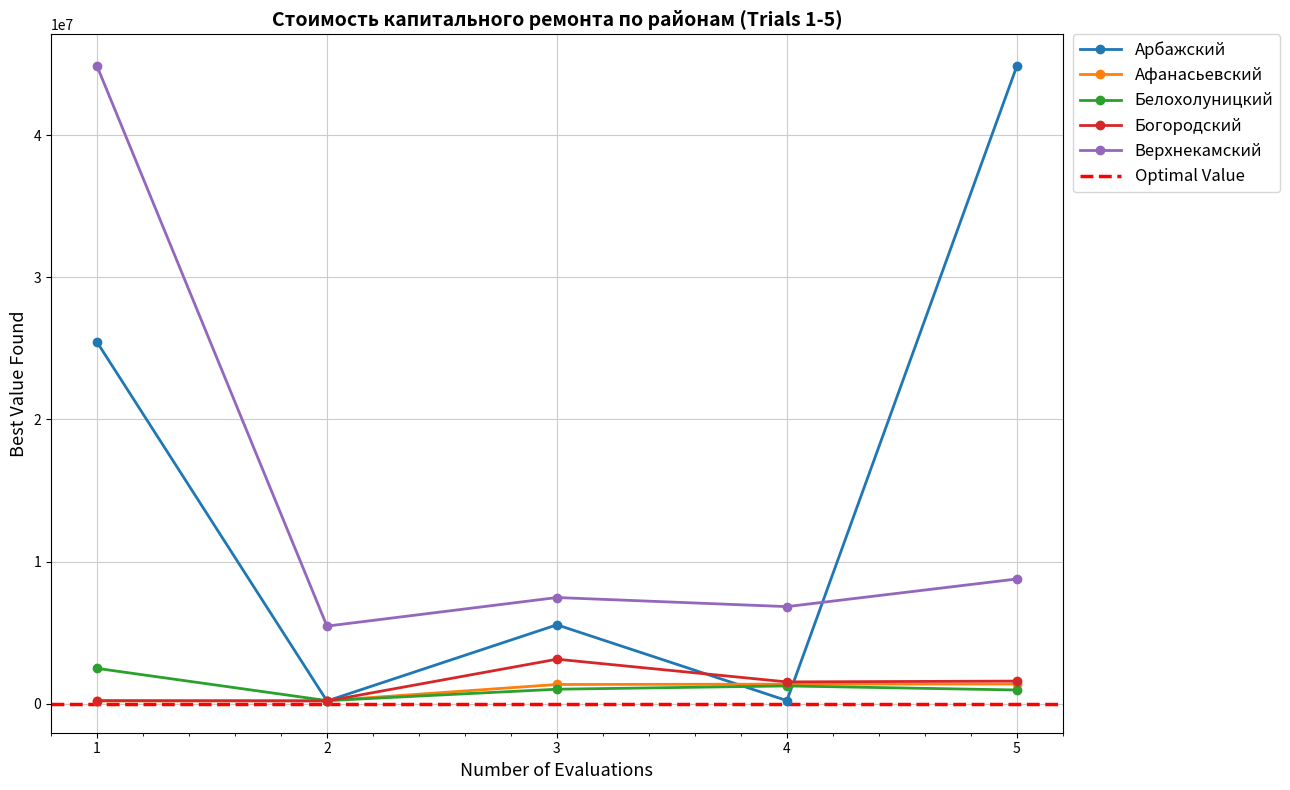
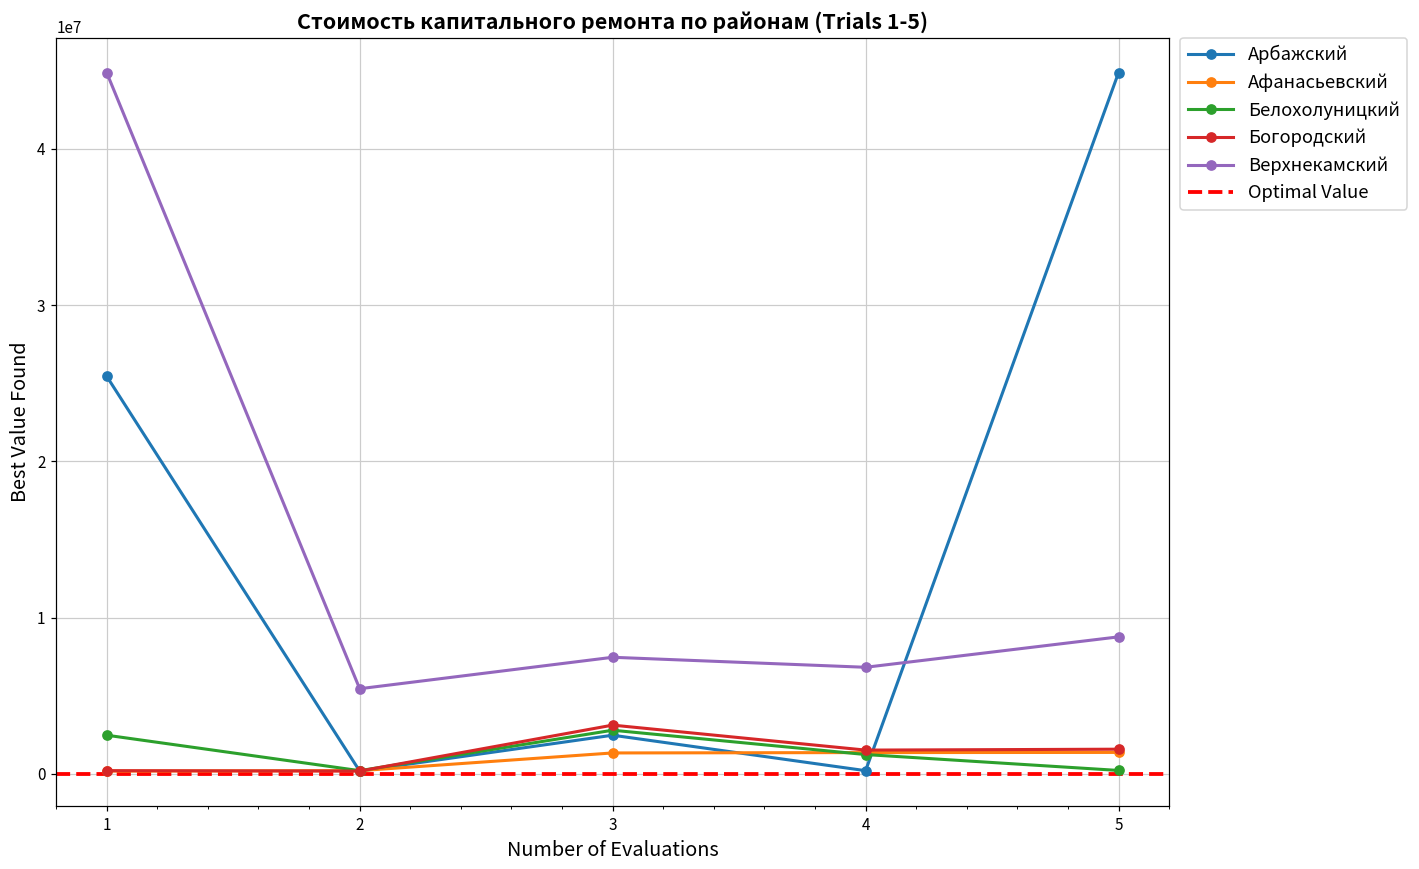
Арбажский, 3: 5500000 -> 2500000
Белохолуницкий, 3: 1000000 -> 2800000
Белохолуницкий, 5: 1000000 -> 200000
